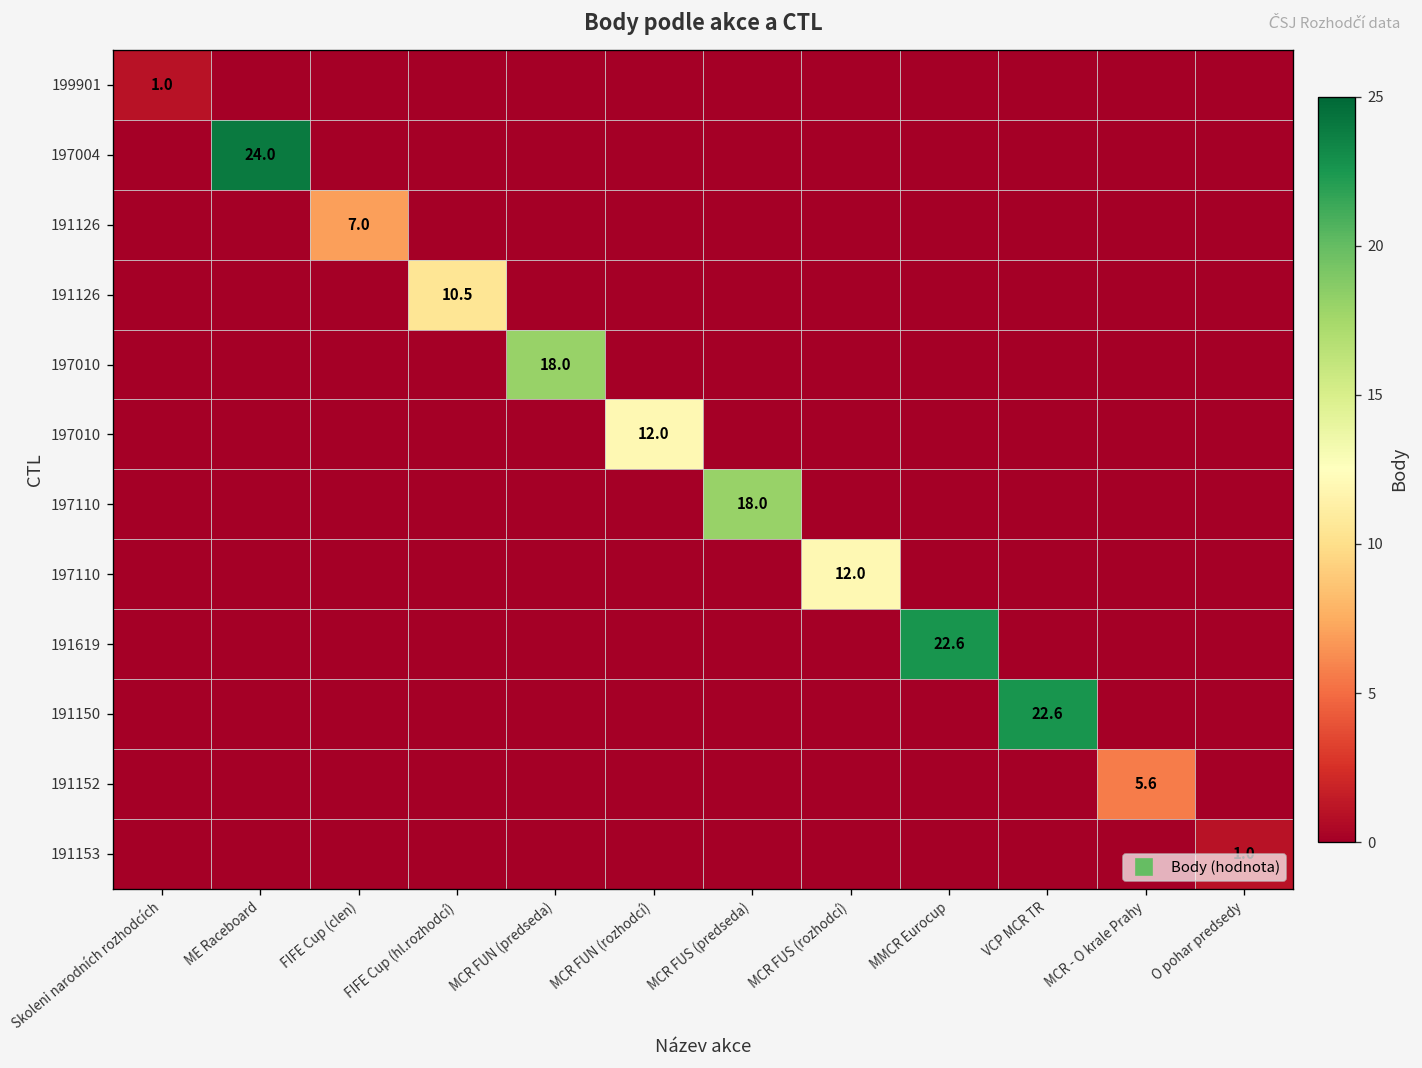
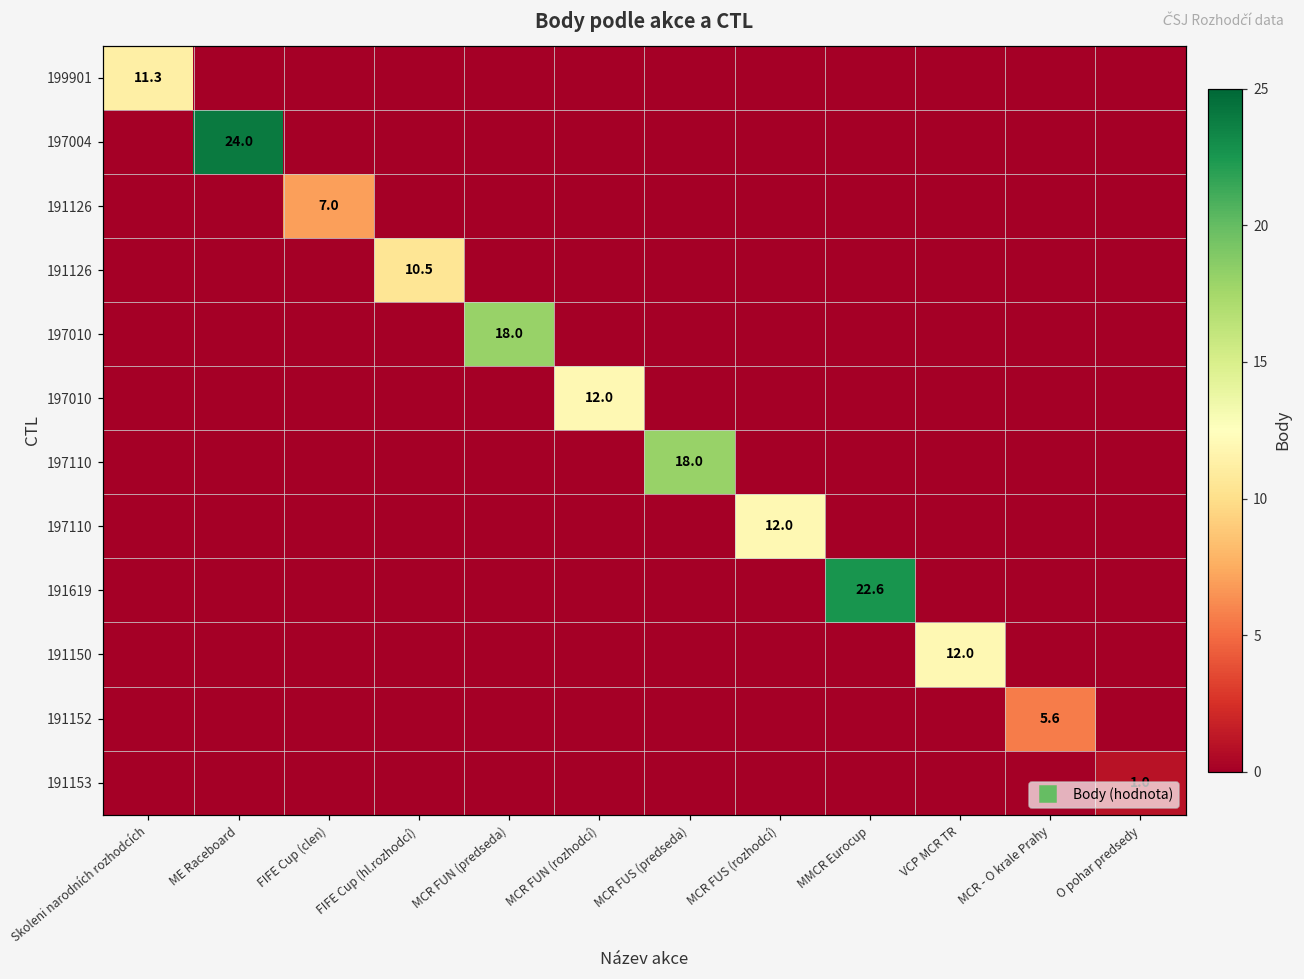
199901, Skoleni narodních rozhodcích: 1.0 -> 11.3
191150, VCP MCR TR: 22.6 -> 12.0
